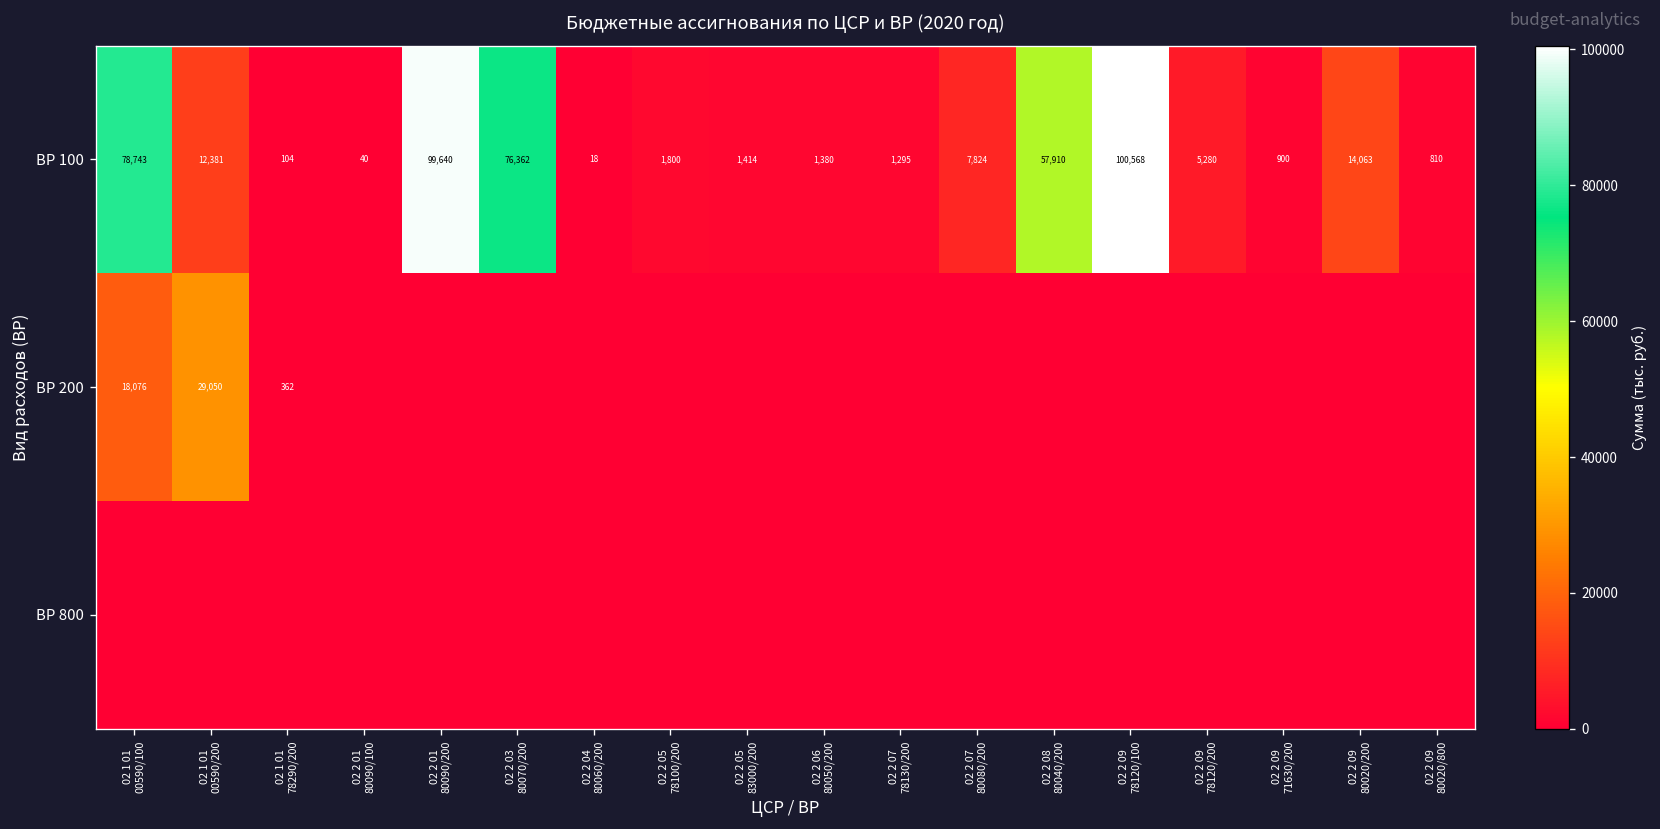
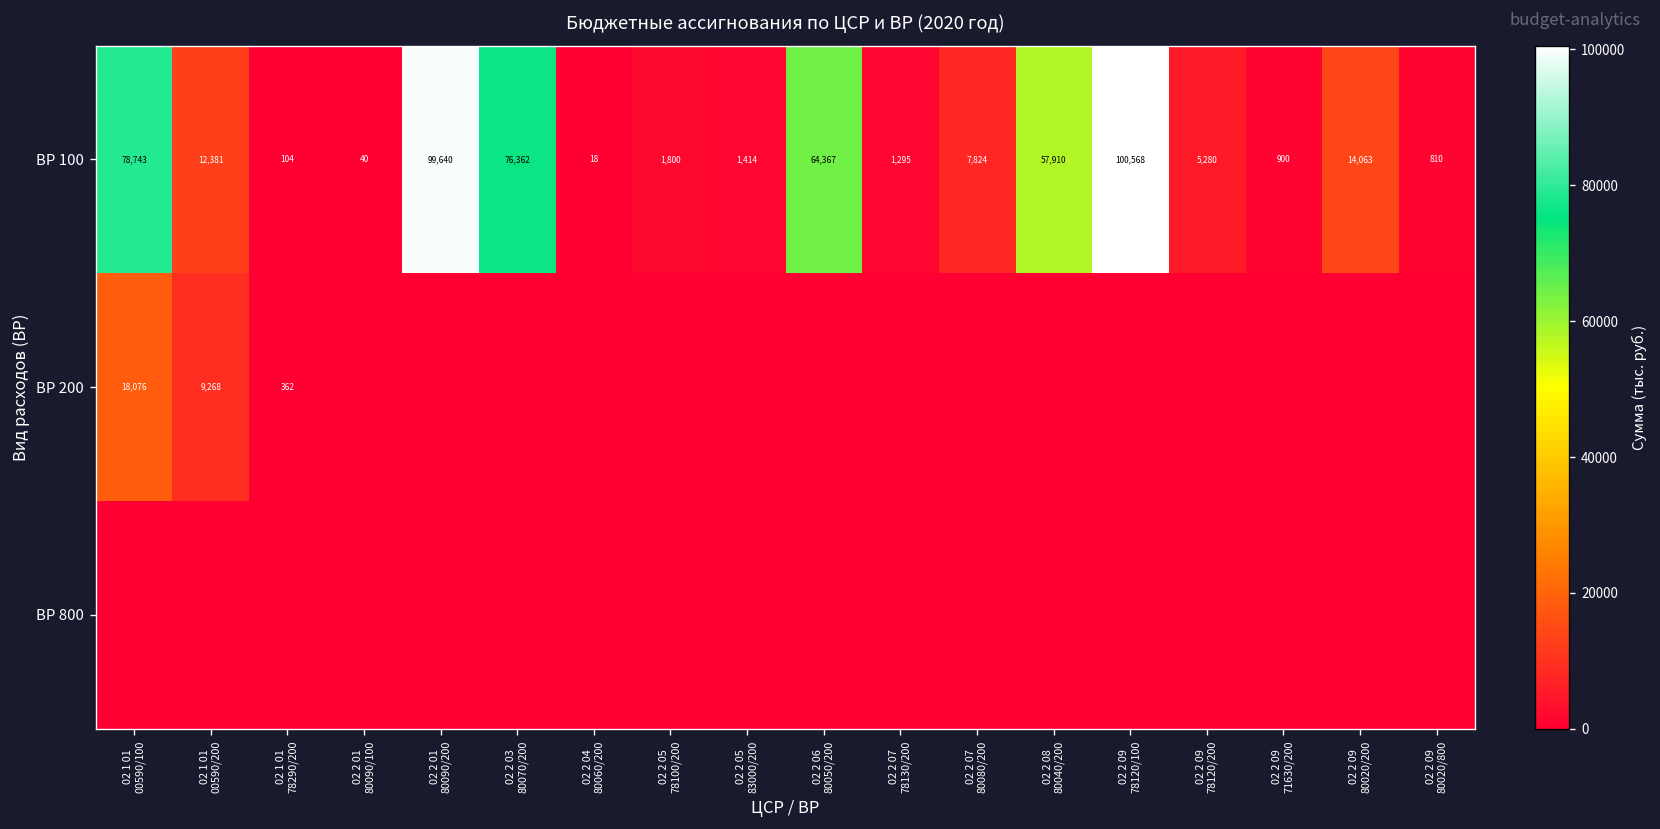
ВР 100, 02 2 06 80050/200: 1,380 -> 64,367
ВР 200, 02 1 01 00590/200: 29,050 -> 9,268
